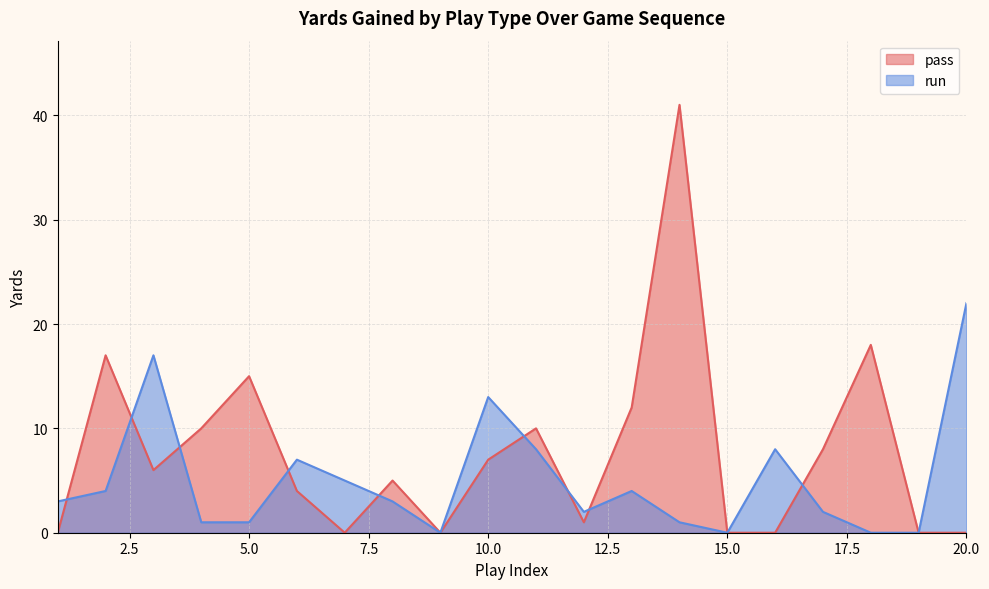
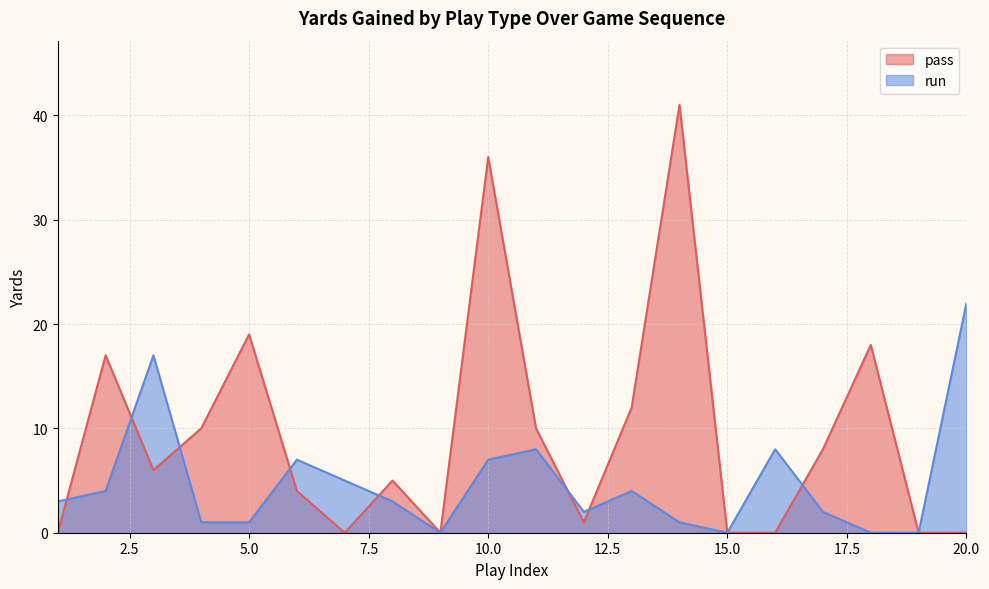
pass, 5.0: 15 -> 19
pass, 10.0: 7 -> 36
run, 10.0: 13 -> 7
